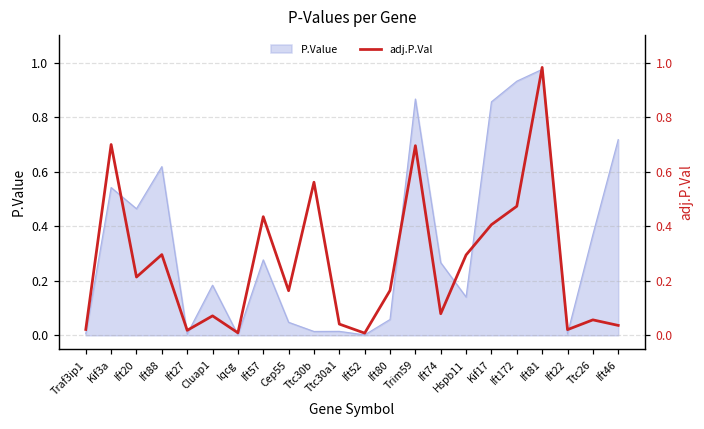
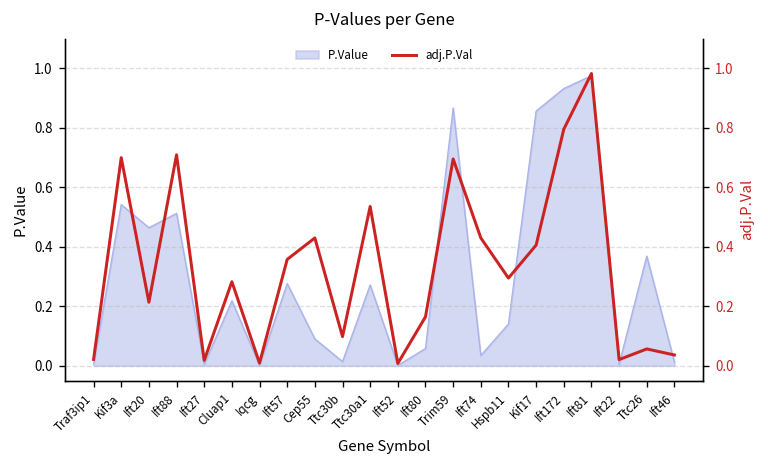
P.Value, Ift88: 0.62 -> 0.51
P.Value, Cluap1: 0.18 -> 0.22
P.Value, Cep55: 0.05 -> 0.09
P.Value, Ttc30a1: 0.01 -> 0.27
P.Value, Ift74: 0.27 -> 0.03
P.Value, Ift46: 0.72 -> 0.01
adj.P.Val, Ift88: 0.30 -> 0.71
adj.P.Val, Cluap1: 0.07 -> 0.28
adj.P.Val, Ift57: 0.43 -> 0.36
adj.P.Val, Cep55: 0.16 -> 0.43
adj.P.Val, Ttc30b: 0.56 -> 0.10
adj.P.Val, Ttc30a1: 0.04 -> 0.54
adj.P.Val, Ift74: 0.08 -> 0.43
adj.P.Val, Ift172: 0.47 -> 0.80
